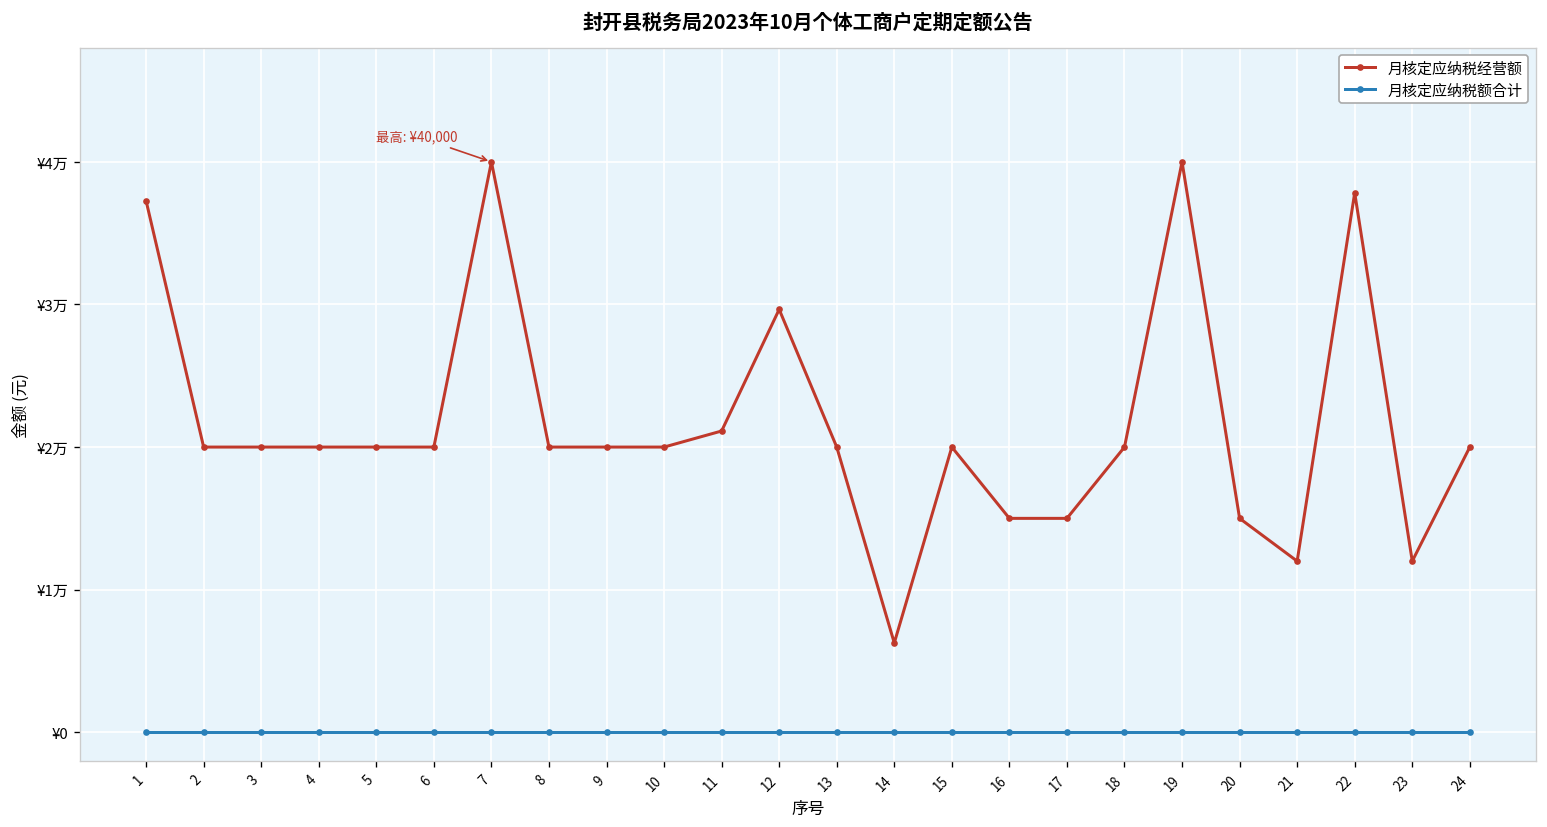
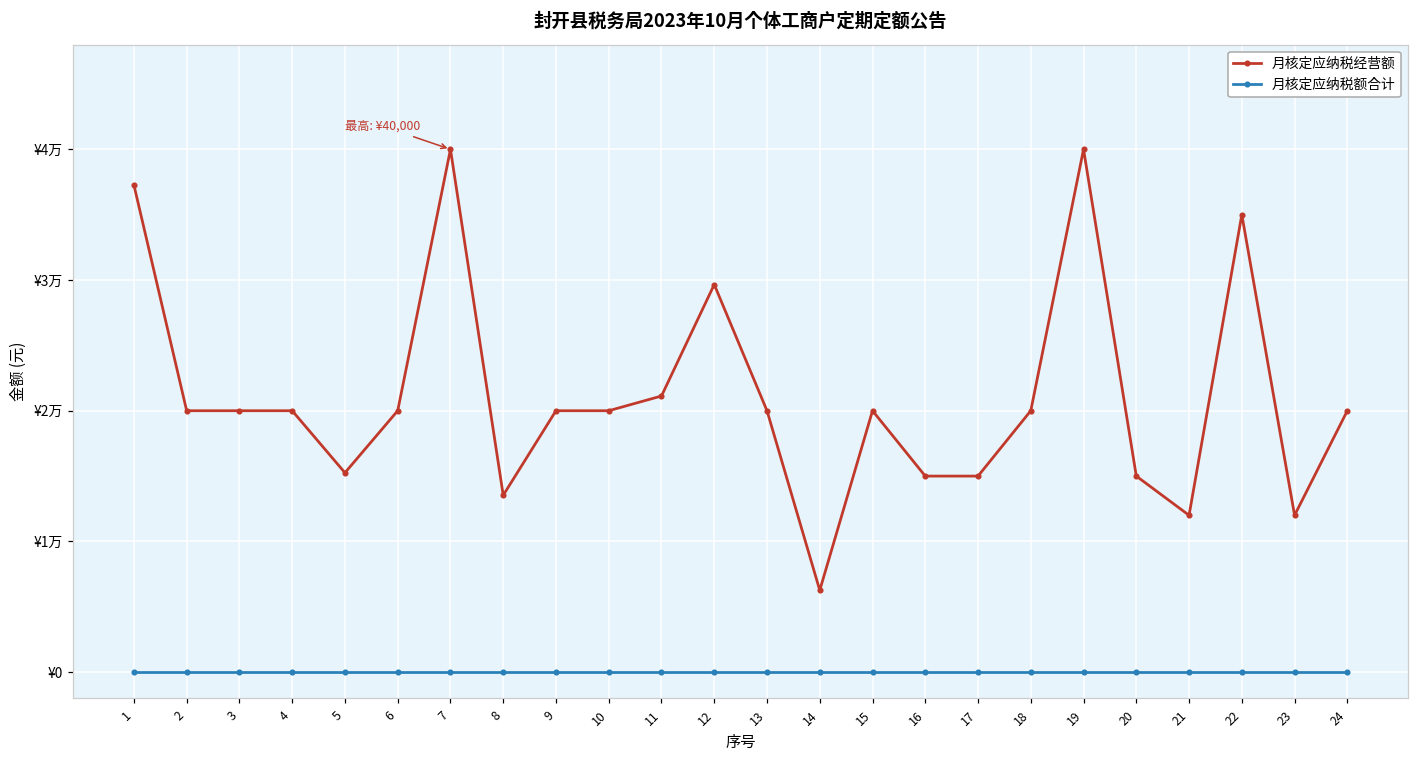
月核定应纳税经营额, 5: ¥2.00万 -> ¥1.53万
月核定应纳税经营额, 8: ¥2.00万 -> ¥1.35万
月核定应纳税经营额, 22: ¥3.78万 -> ¥3.50万
